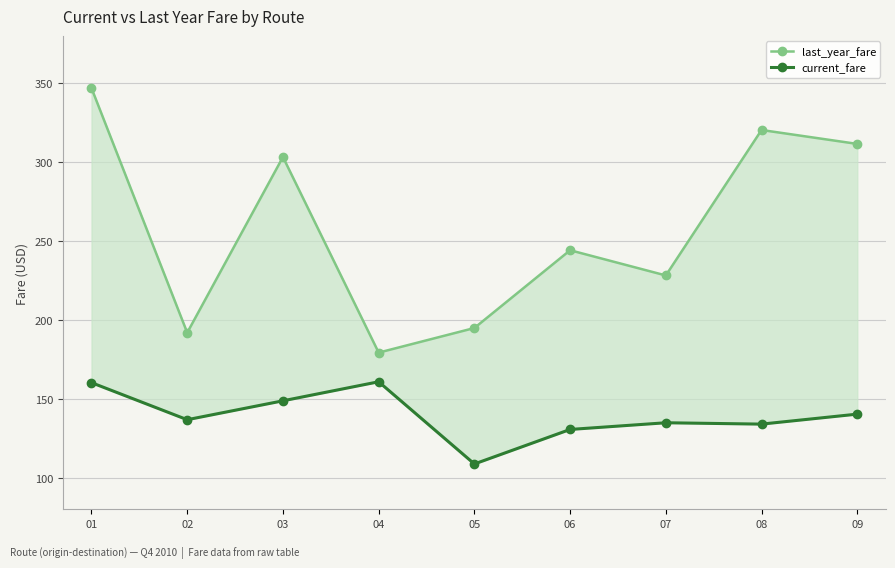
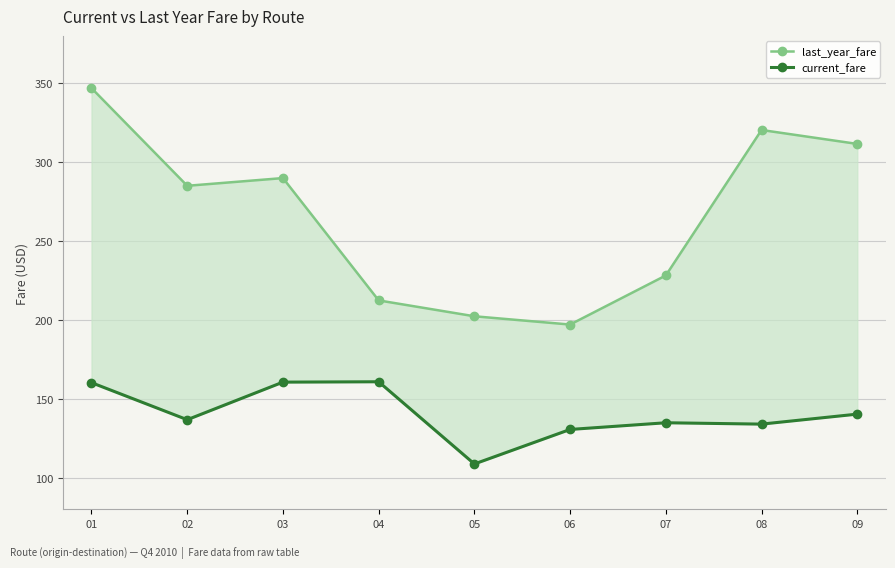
last_year_fare, 02: 192 -> 285
last_year_fare, 03: 303 -> 290
current_fare, 03: 149 -> 161
last_year_fare, 04: 179 -> 212
last_year_fare, 05: 195 -> 202
last_year_fare, 06: 244 -> 197
